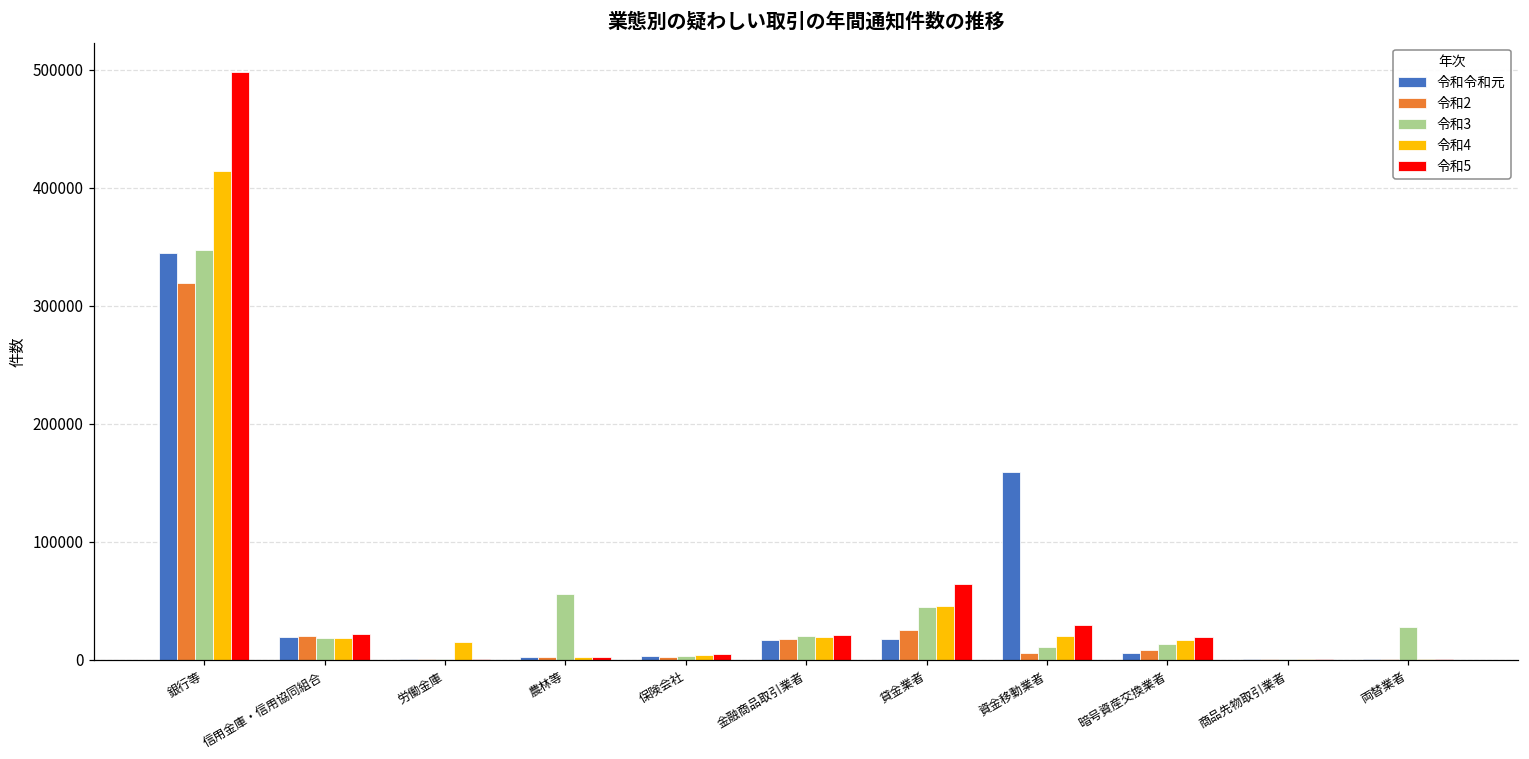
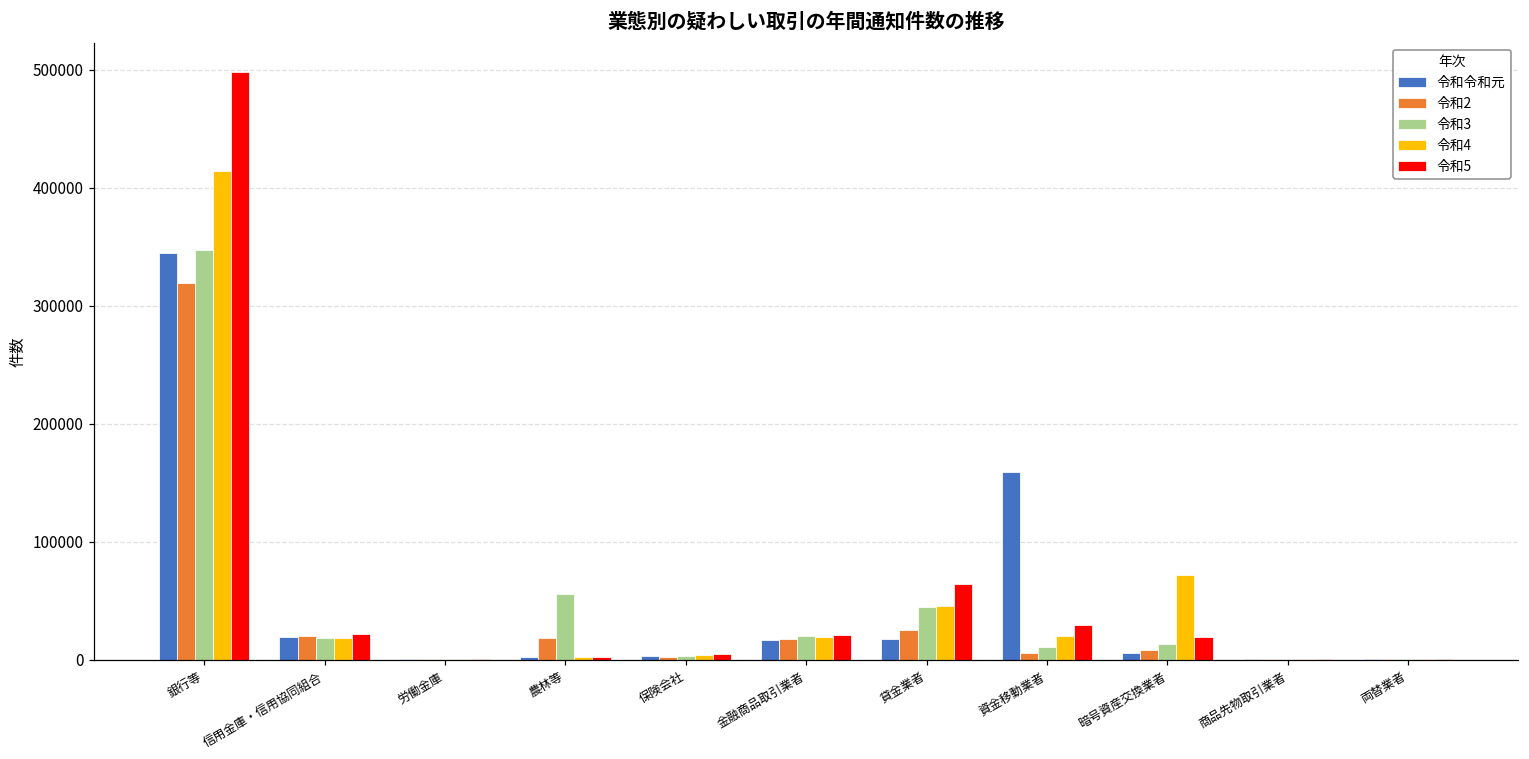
令和4, 労働金庫: 15000 -> 0
令和2, 農林等: 2000 -> 18000
令和4, 暗号資産交換業者: 17000 -> 72000
令和3, 両替業者: 28000 -> 0
